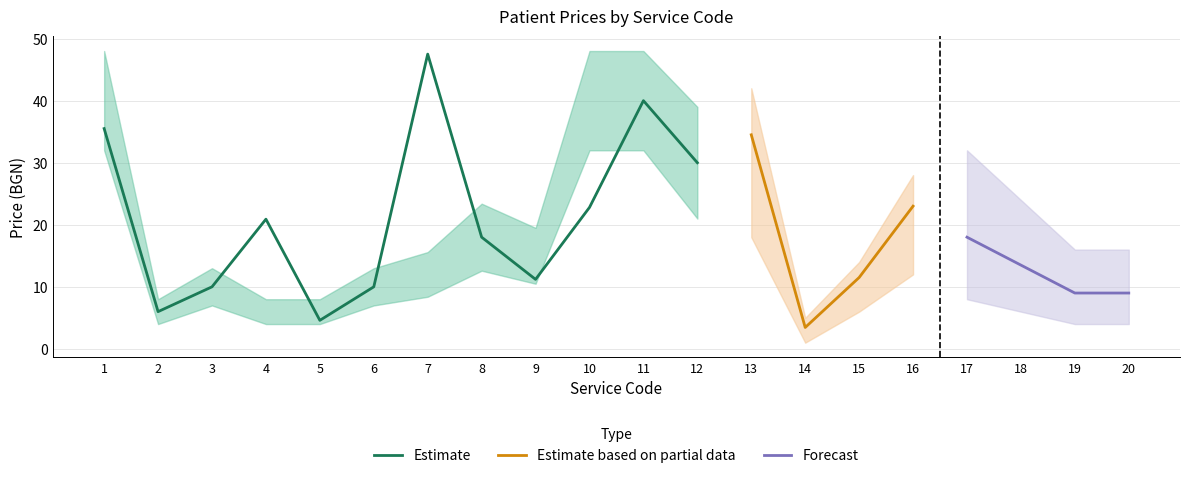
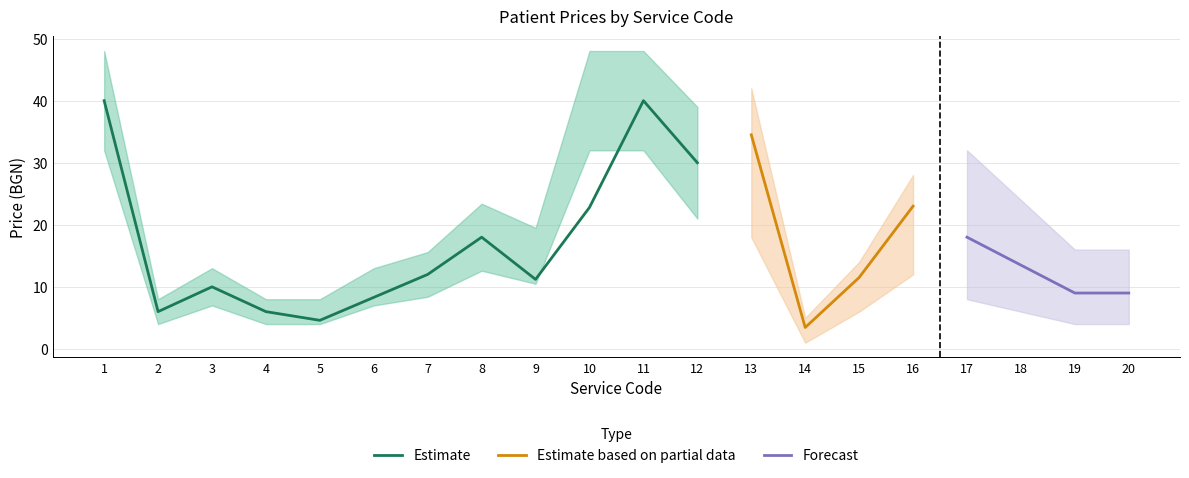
Estimate, 1: 36 -> 40
Estimate, 4: 21 -> 6
Estimate, 6: 10 -> 8
Estimate, 7: 48 -> 12
